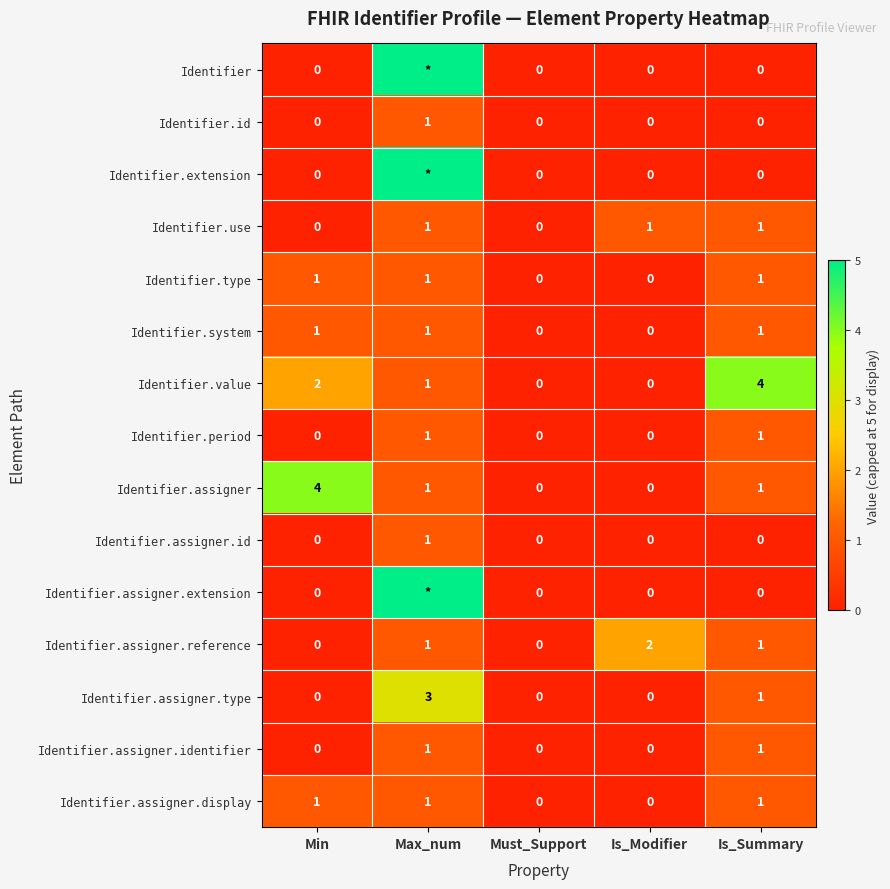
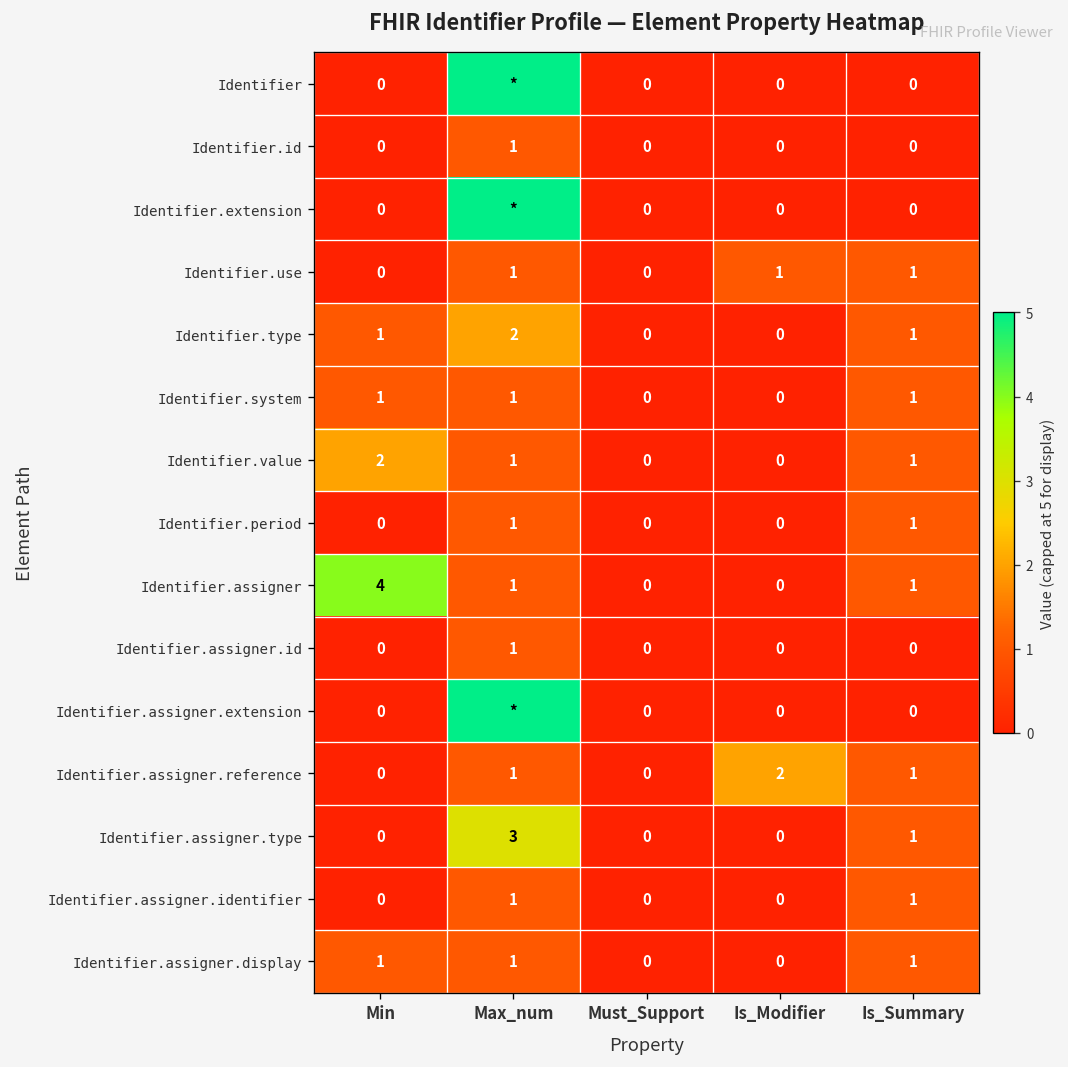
Identifier.type, Max_num: 1 -> 2
Identifier.value, Is_Summary: 4 -> 1
